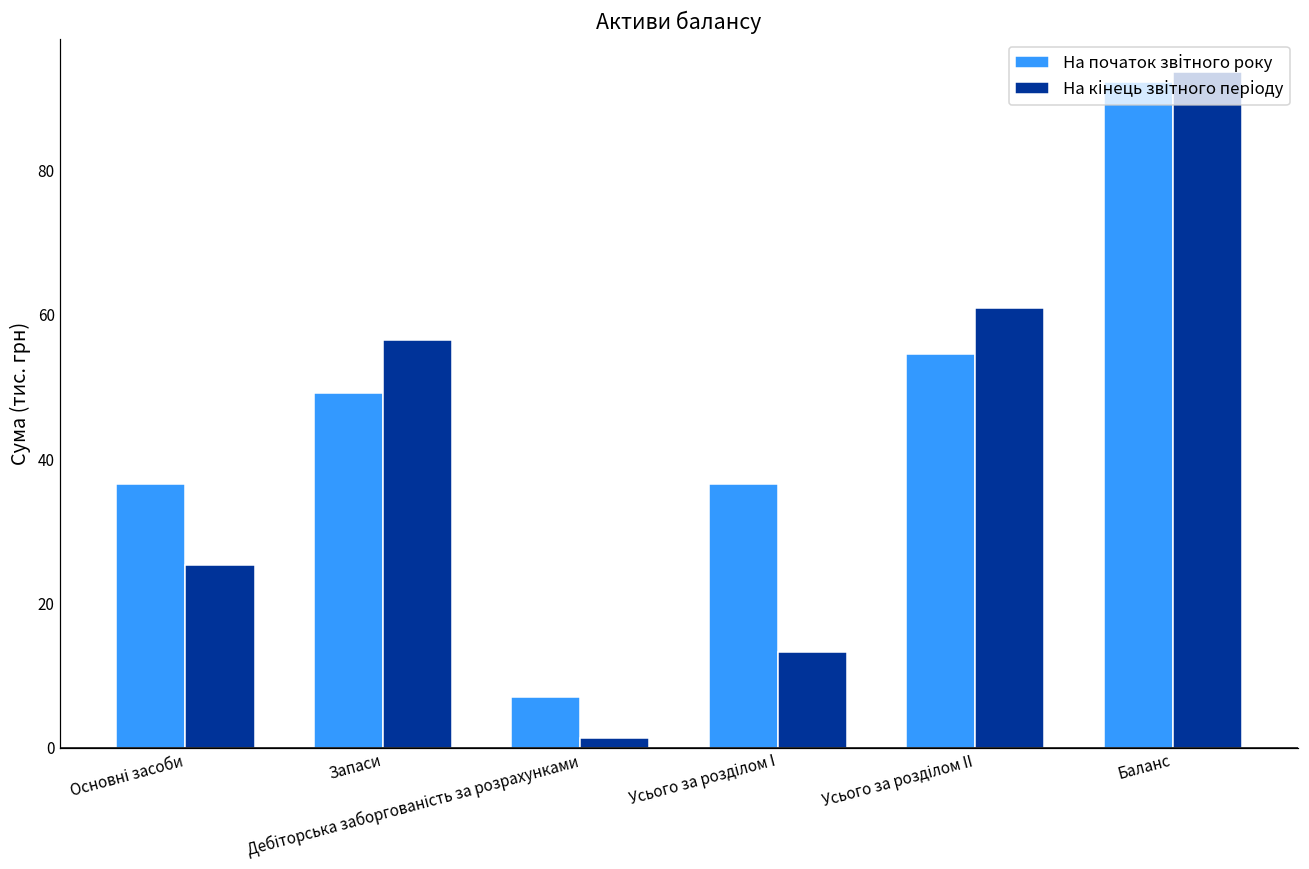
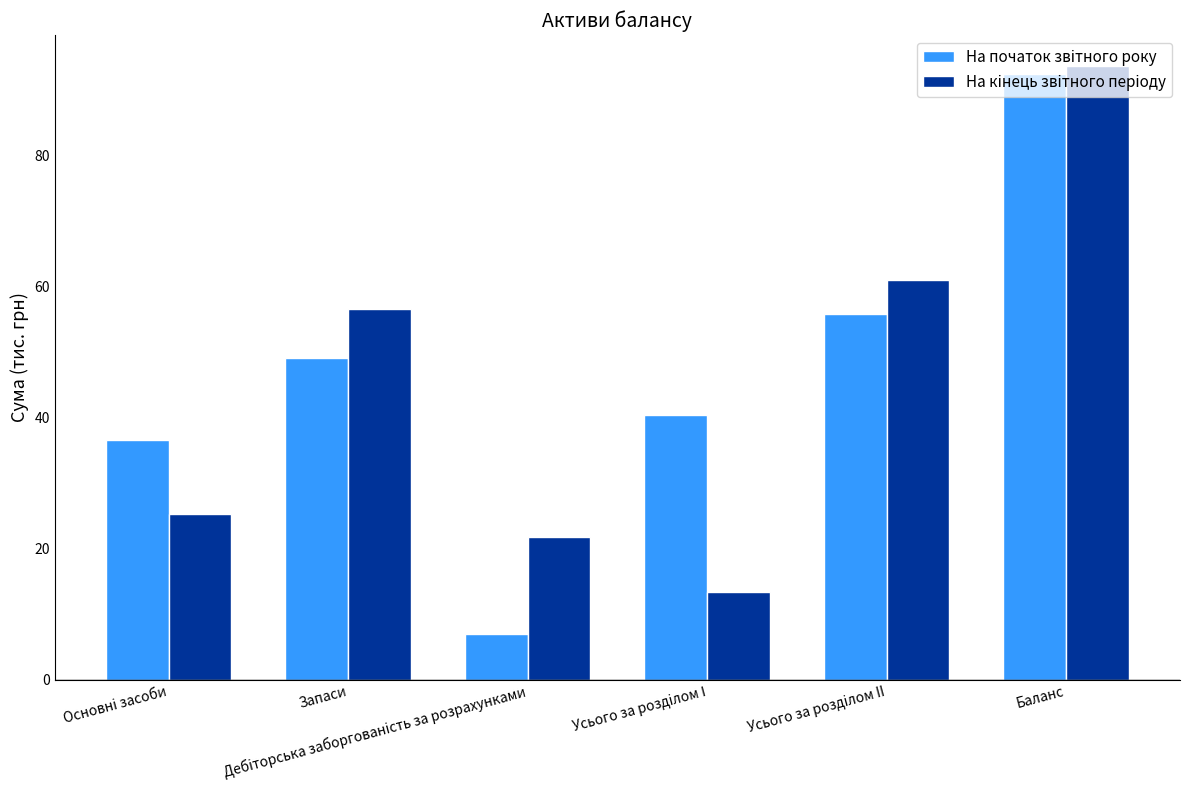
На кінець звітного періоду, Дебіторська заборгованість за розрахунками: 1 -> 22
На початок звітного року, Усього за розділом І: 37 -> 40
На початок звітного року, Усього за розділом II: 55 -> 56
